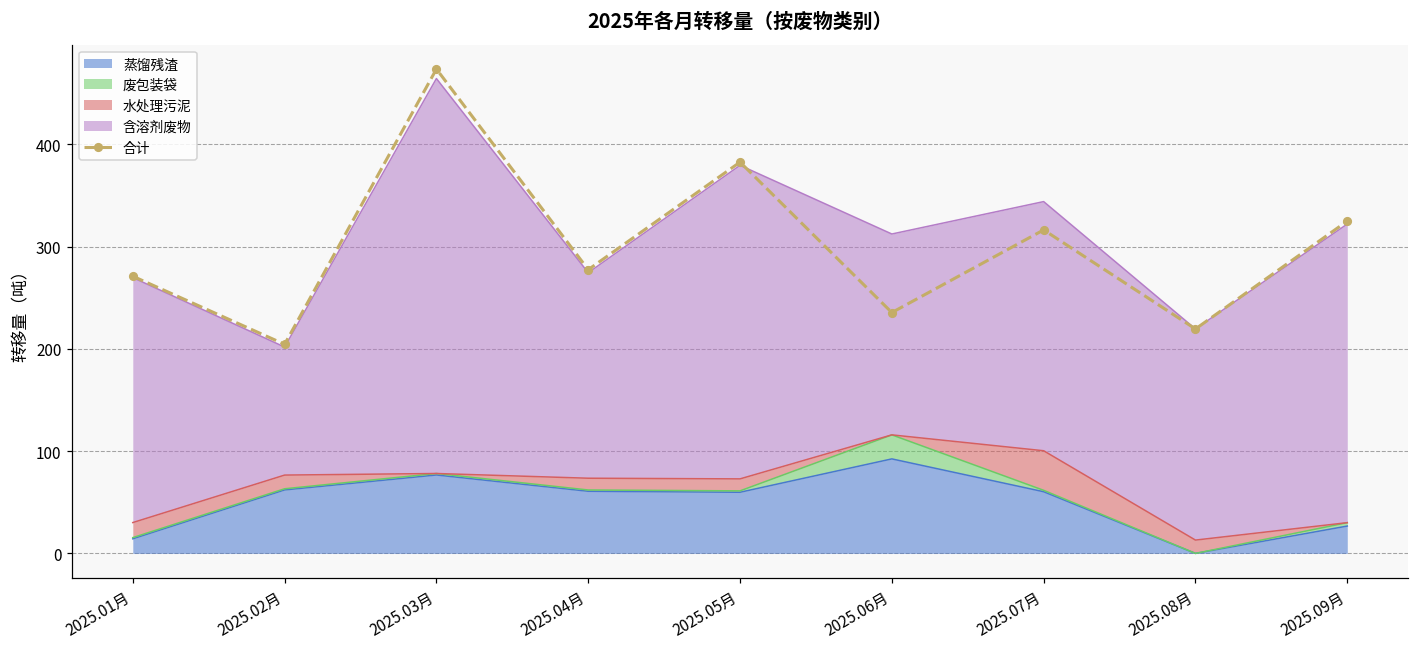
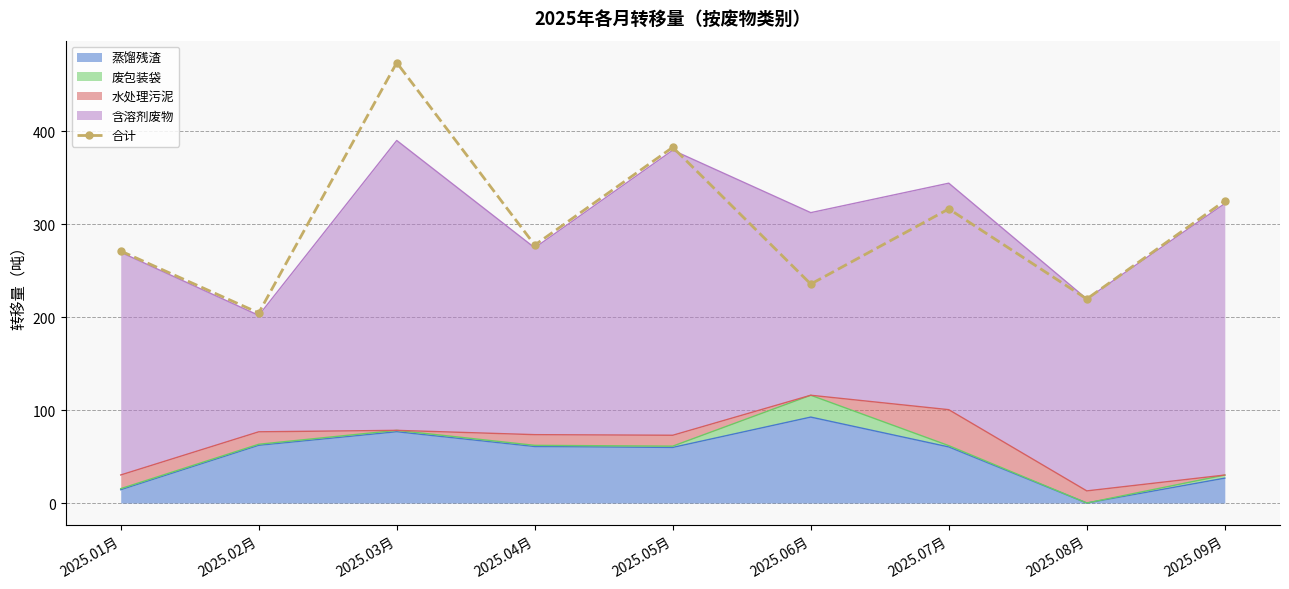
含溶剂废物, 2025.03月: 390 -> 310
